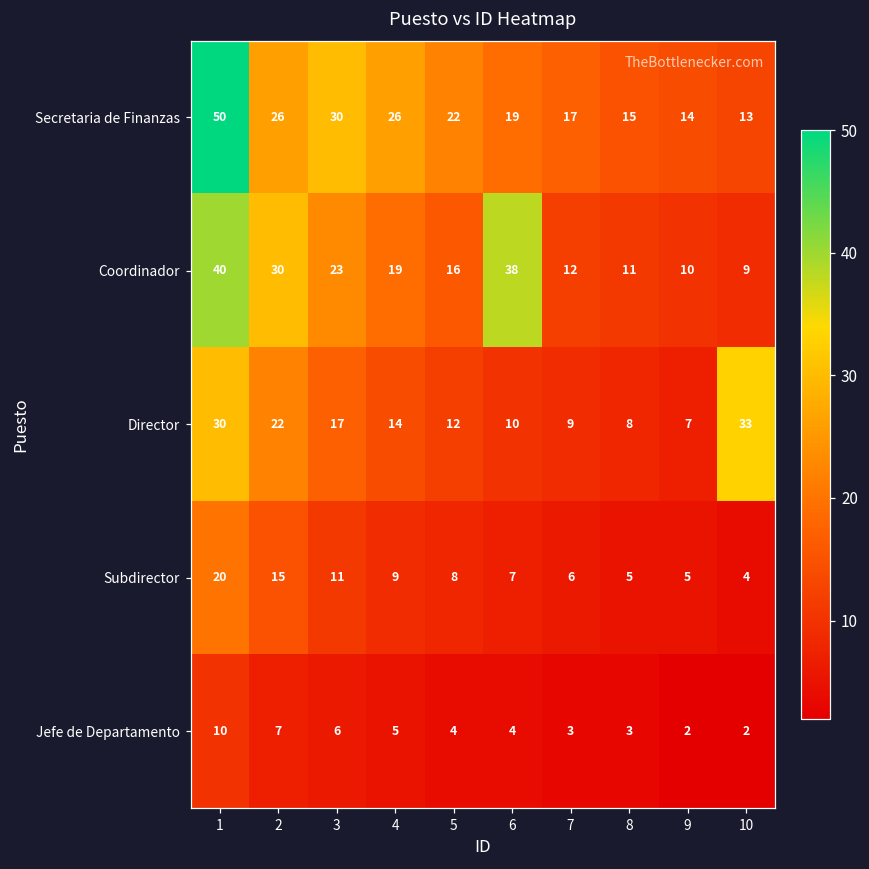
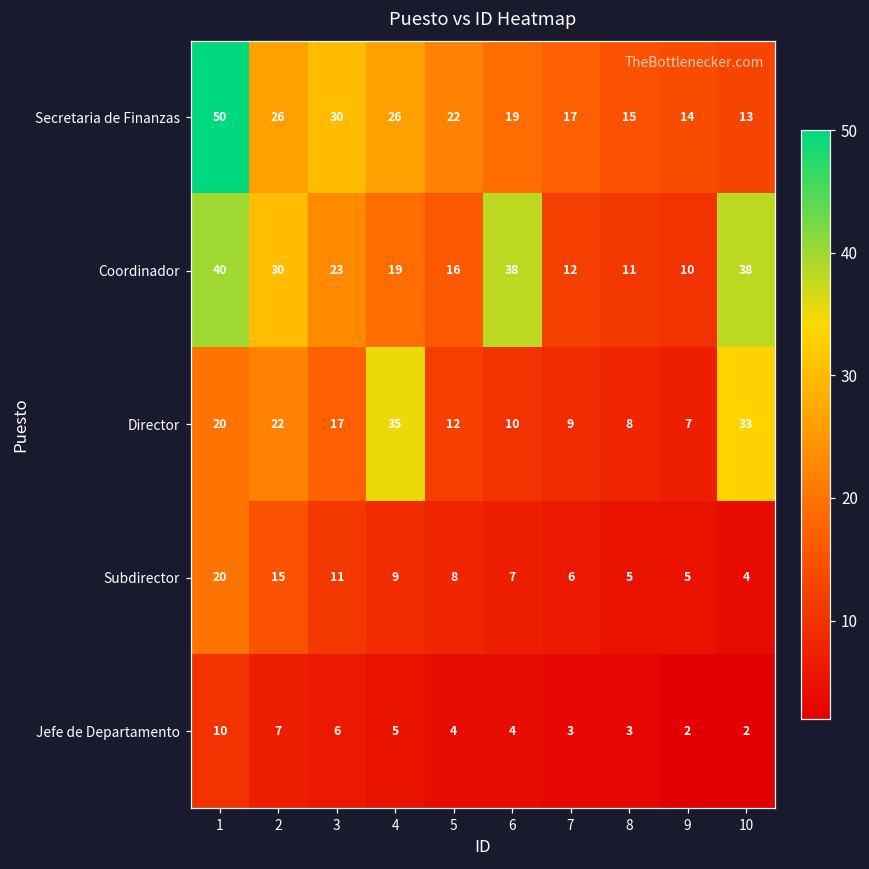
Coordinador, 10: 9 -> 38
Director, 1: 30 -> 20
Director, 4: 14 -> 35
